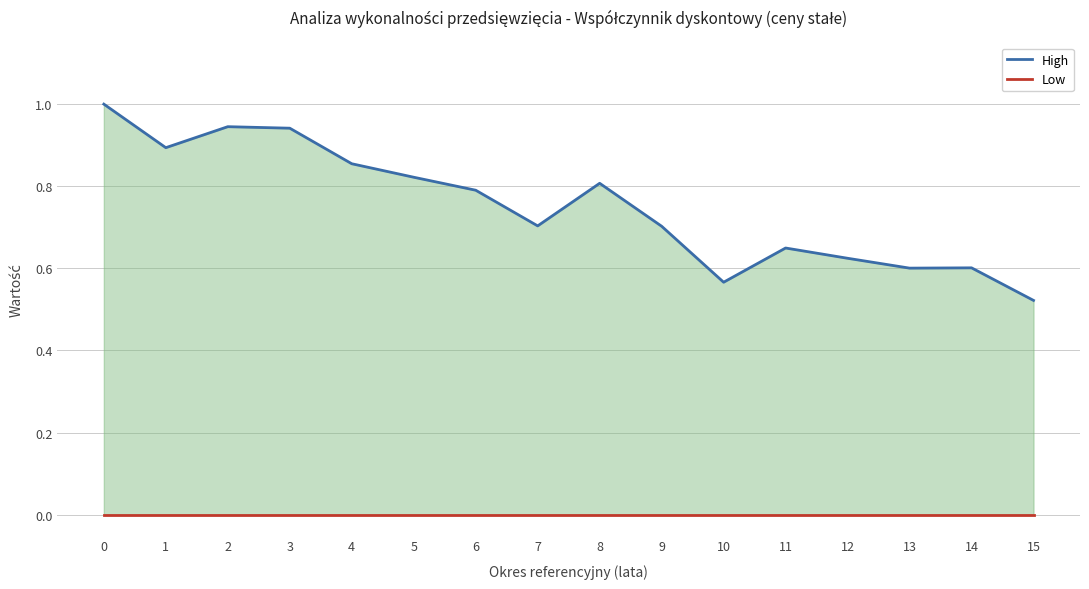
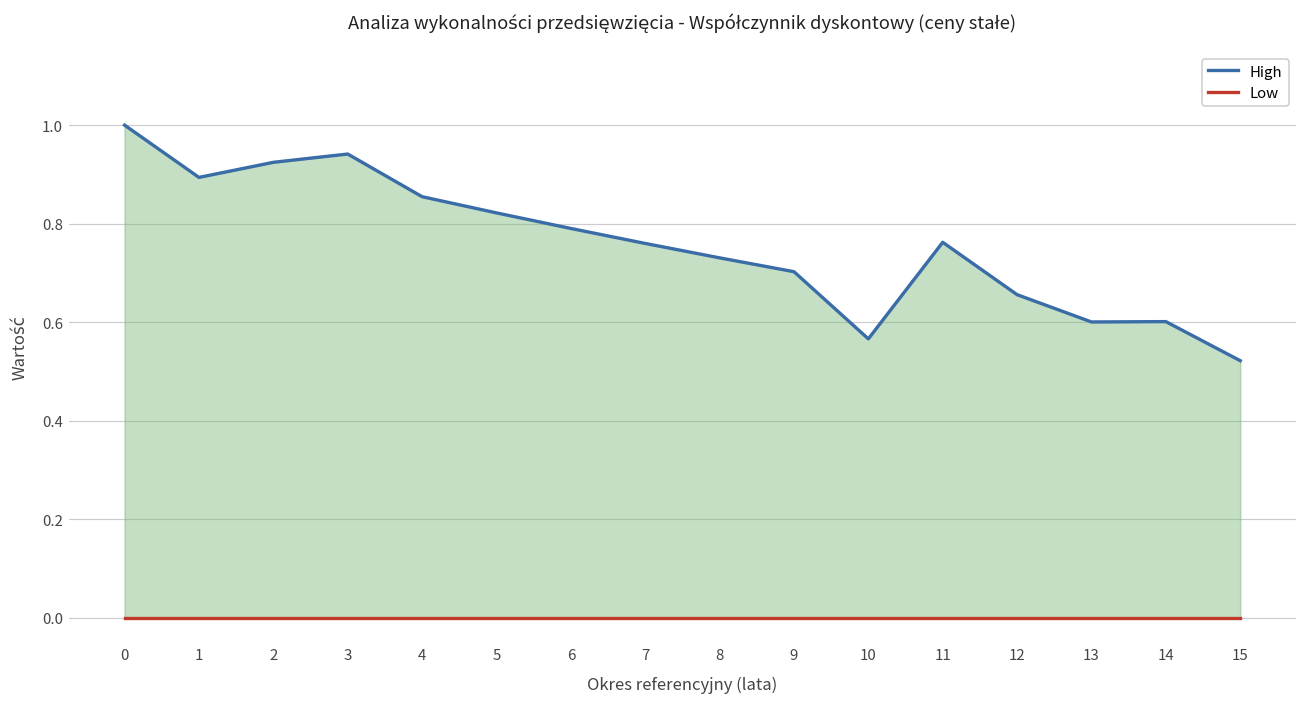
High, 2: 0.95 -> 0.92
High, 7: 0.70 -> 0.76
High, 8: 0.81 -> 0.73
High, 11: 0.65 -> 0.76
High, 12: 0.62 -> 0.66
